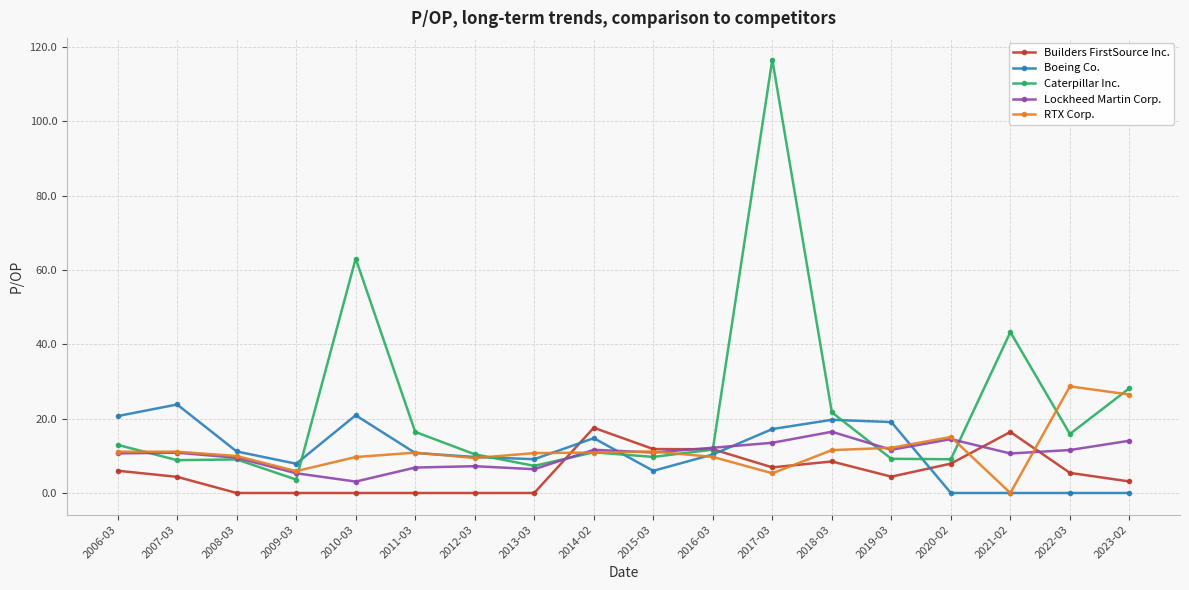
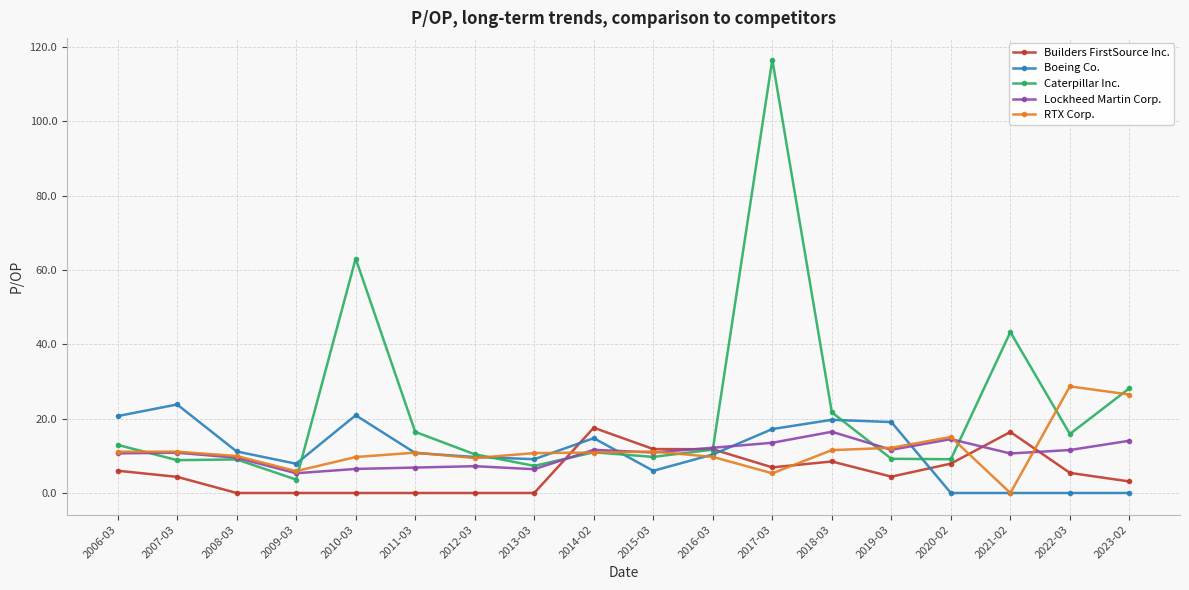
Lockheed Martin Corp., 2010-03: 3 -> 6
